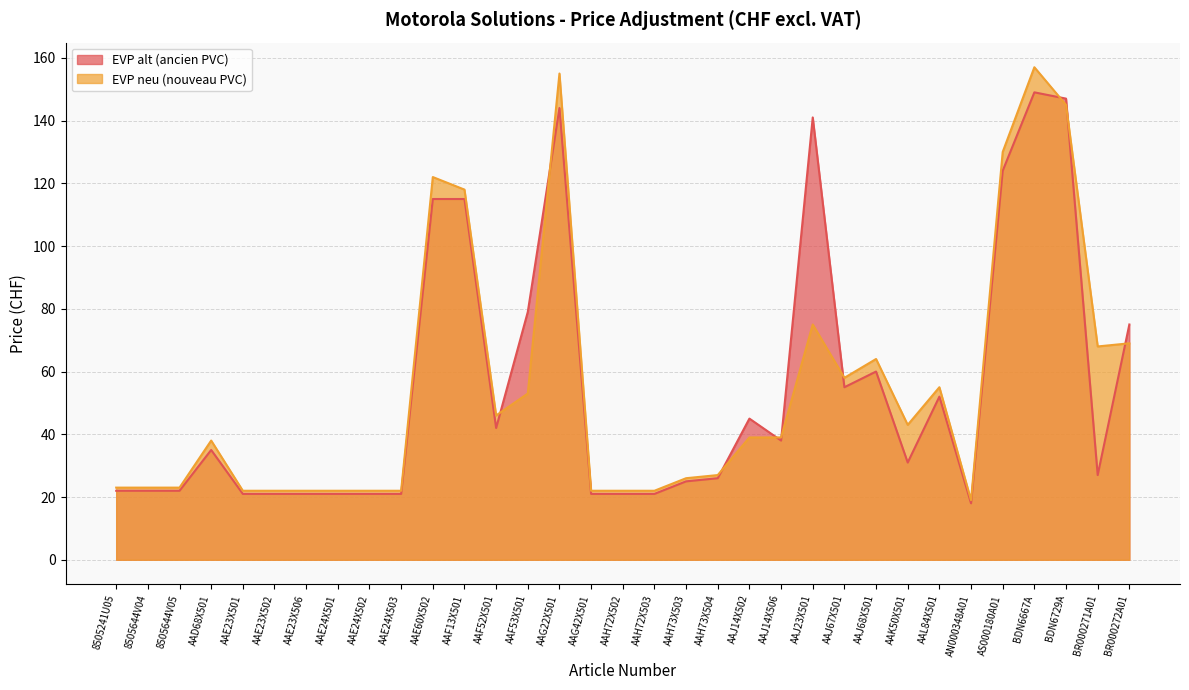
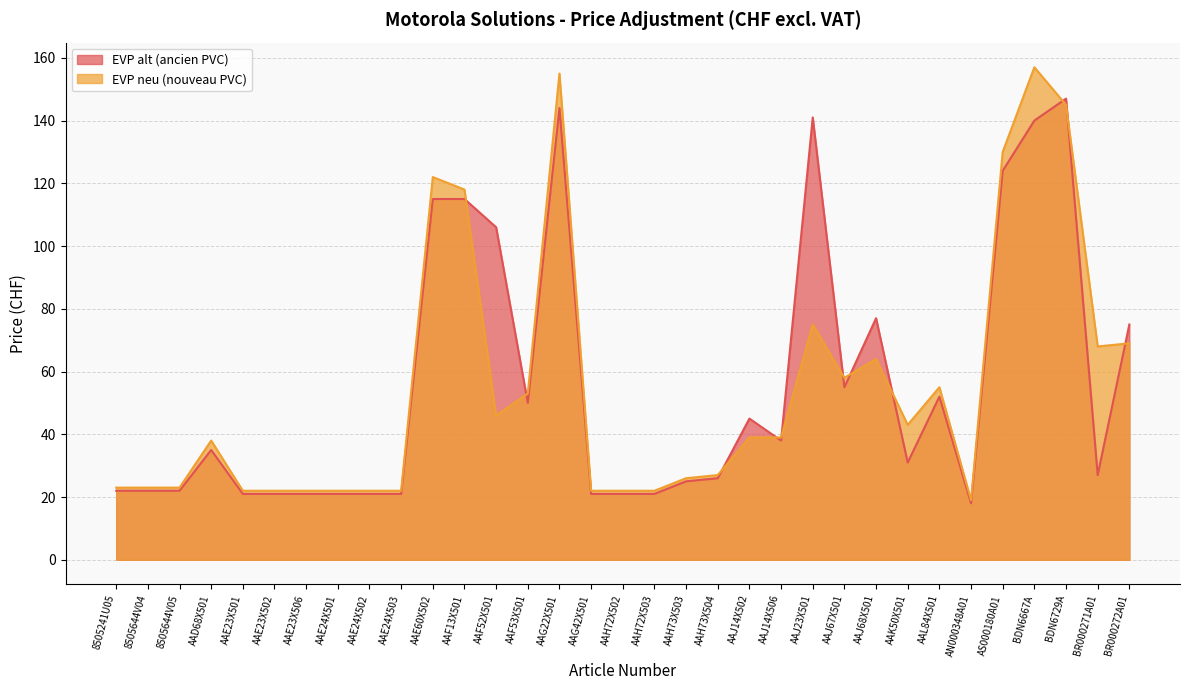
EVP alt (ancien PVC), AAF52X501: 42 -> 106
EVP alt (ancien PVC), AAF53X501: 79 -> 50
EVP alt (ancien PVC), AAJ68X501: 60 -> 77
EVP alt (ancien PVC), BDN6667A: 149 -> 140
